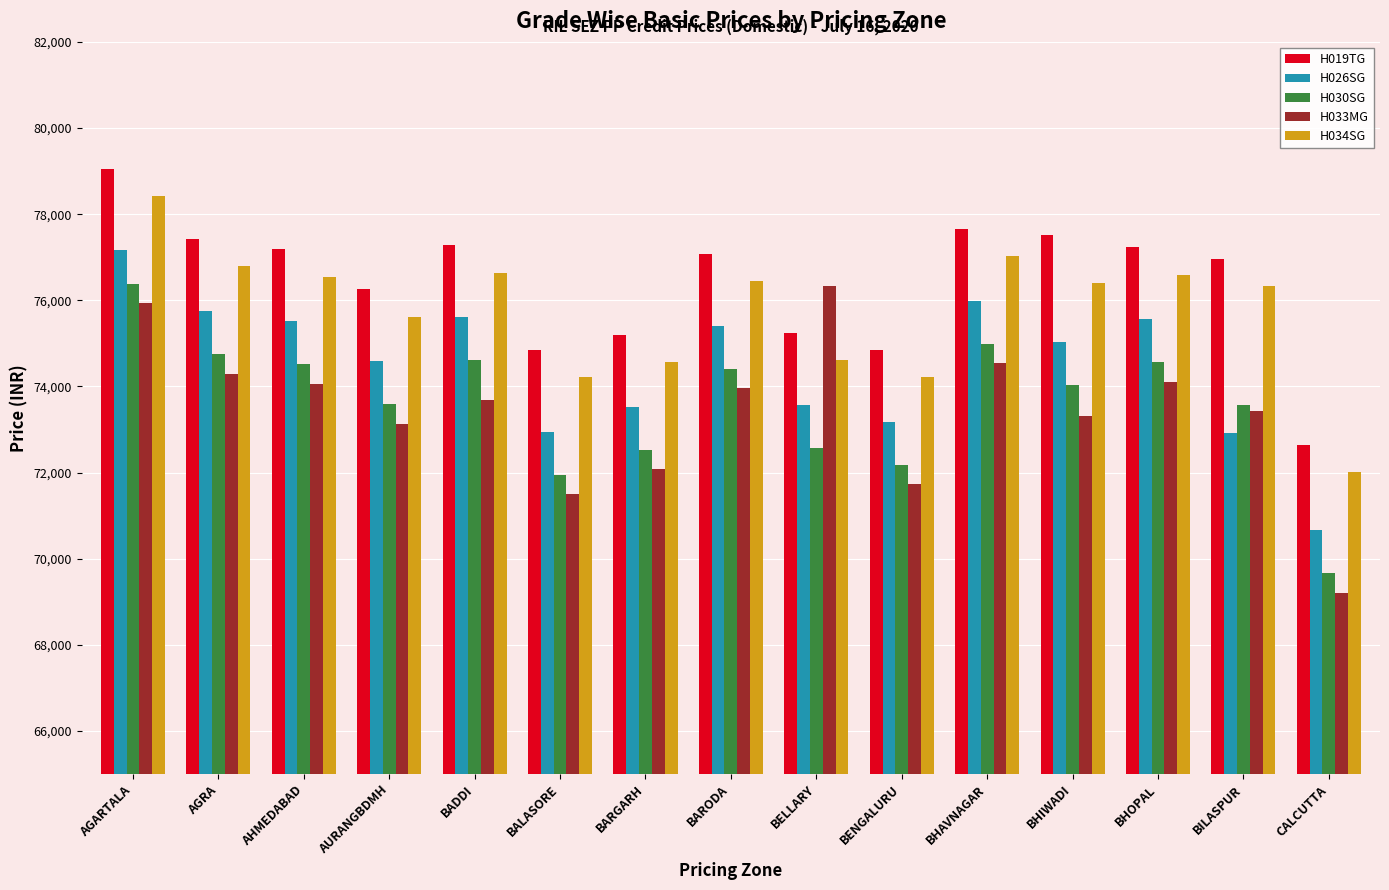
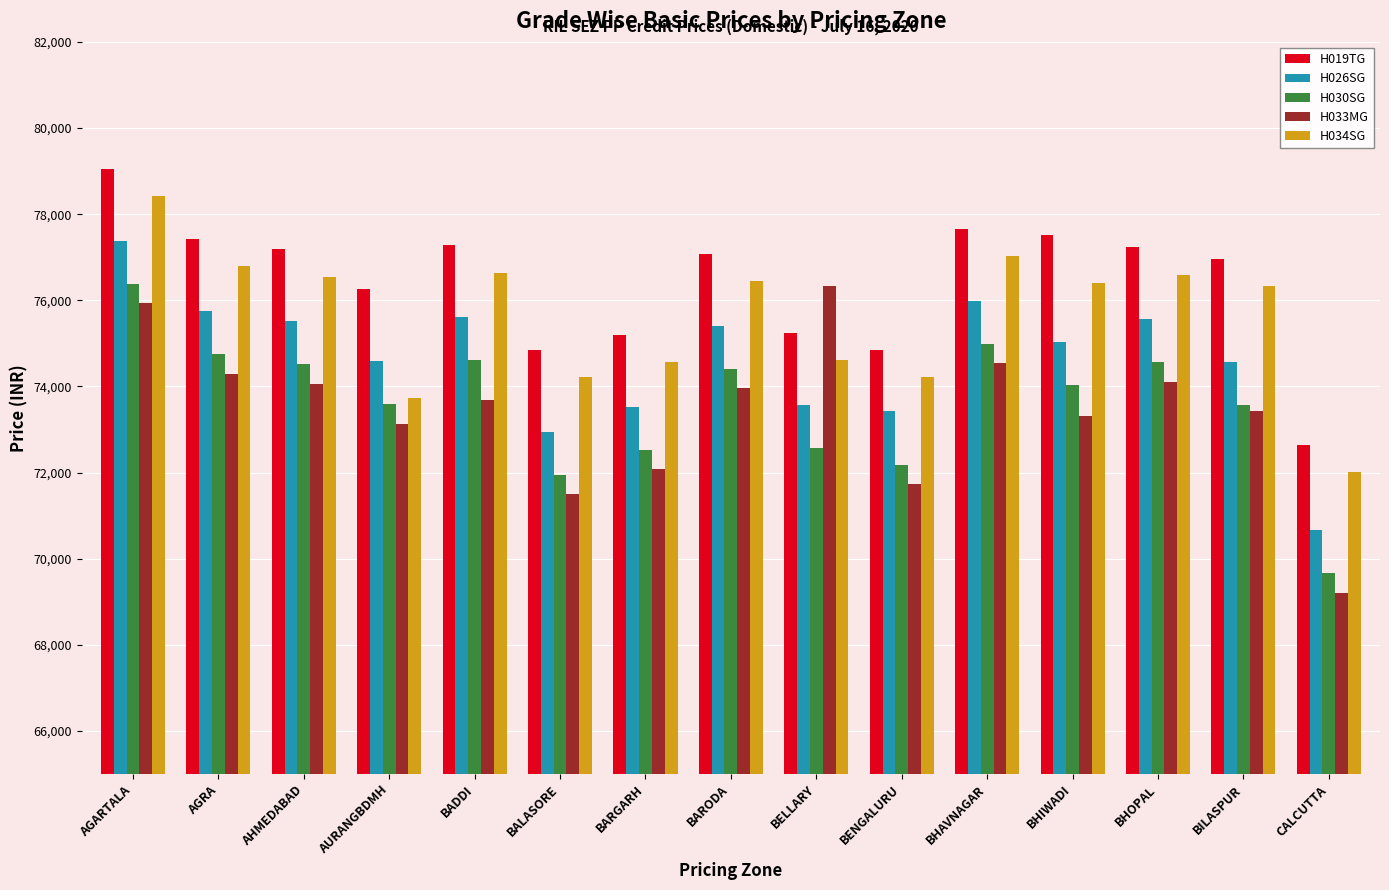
H026SG, AGARTALA: 77,200 -> 77,400
H034SG, AURANGBDMH: 75,600 -> 73,700
H026SG, BENGALURU: 73,200 -> 73,400
H026SG, BILASPUR: 72,900 -> 74,600
